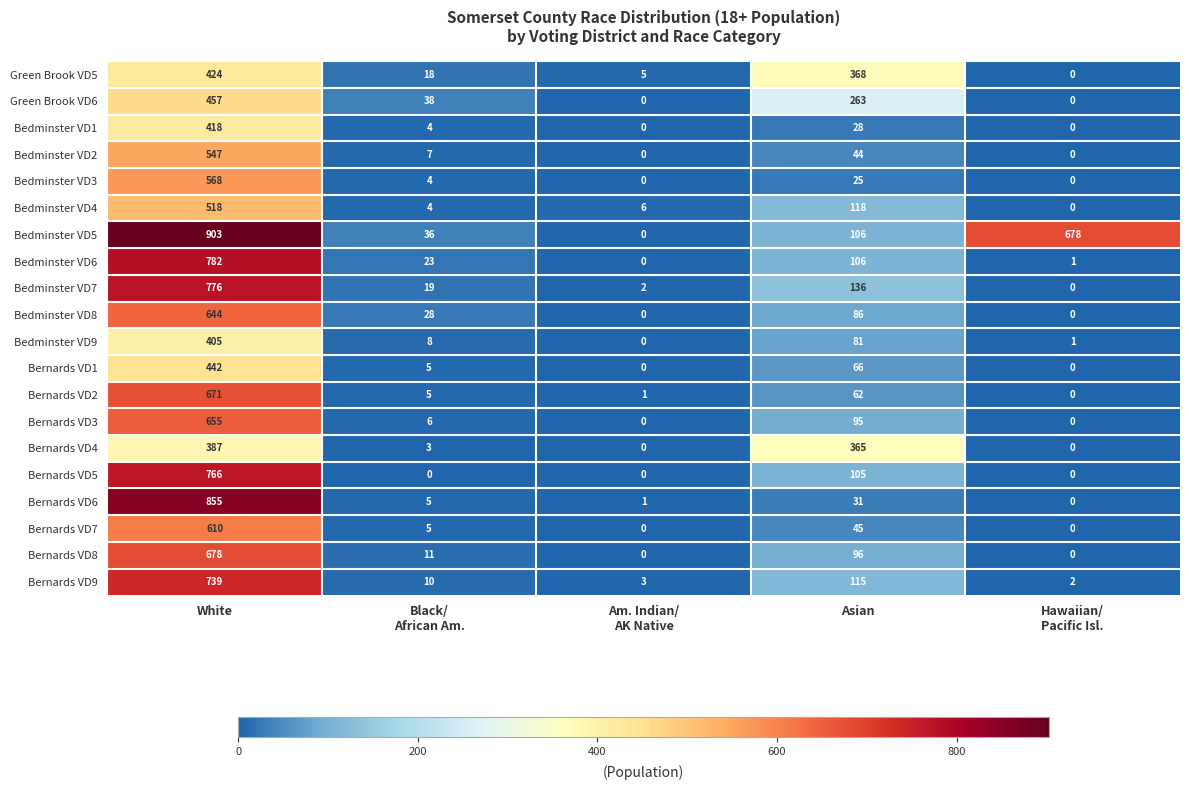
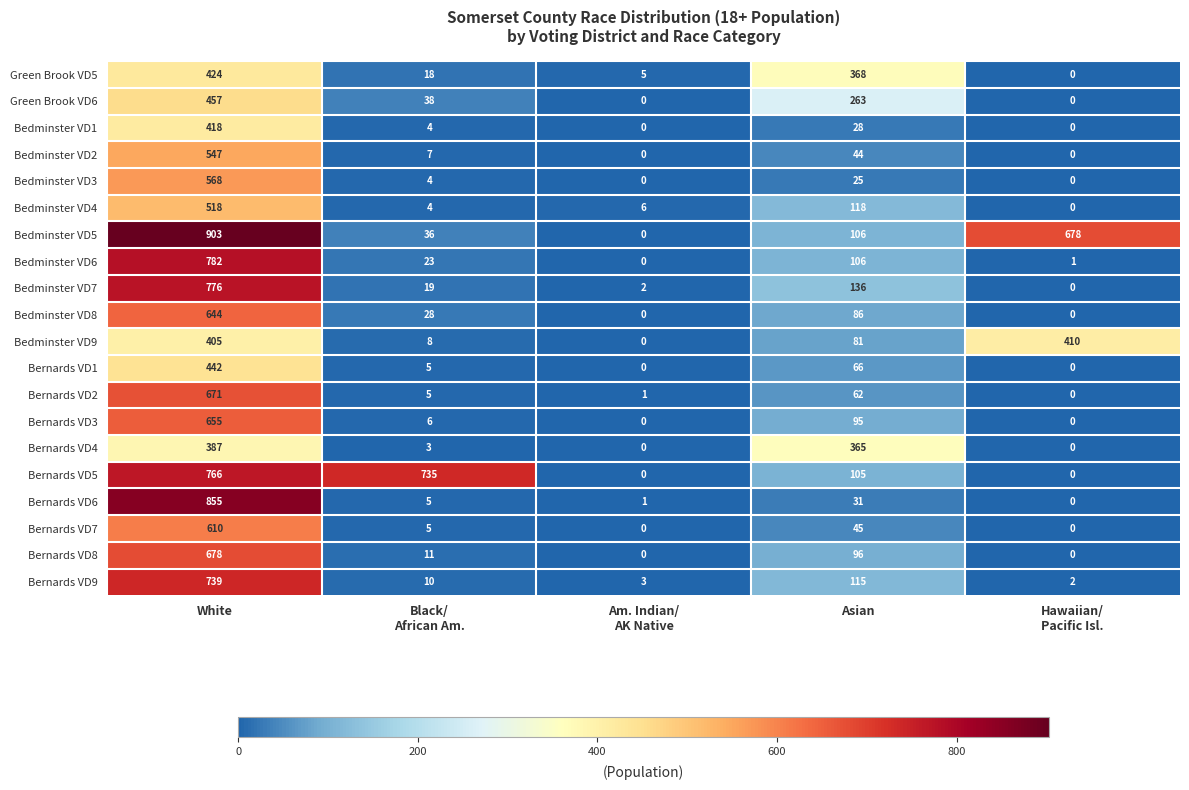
Bedminster VD9, Hawaiian/ Pacific Isl.: 1 -> 410
Bernards VD5, Black/ African Am.: 0 -> 735
